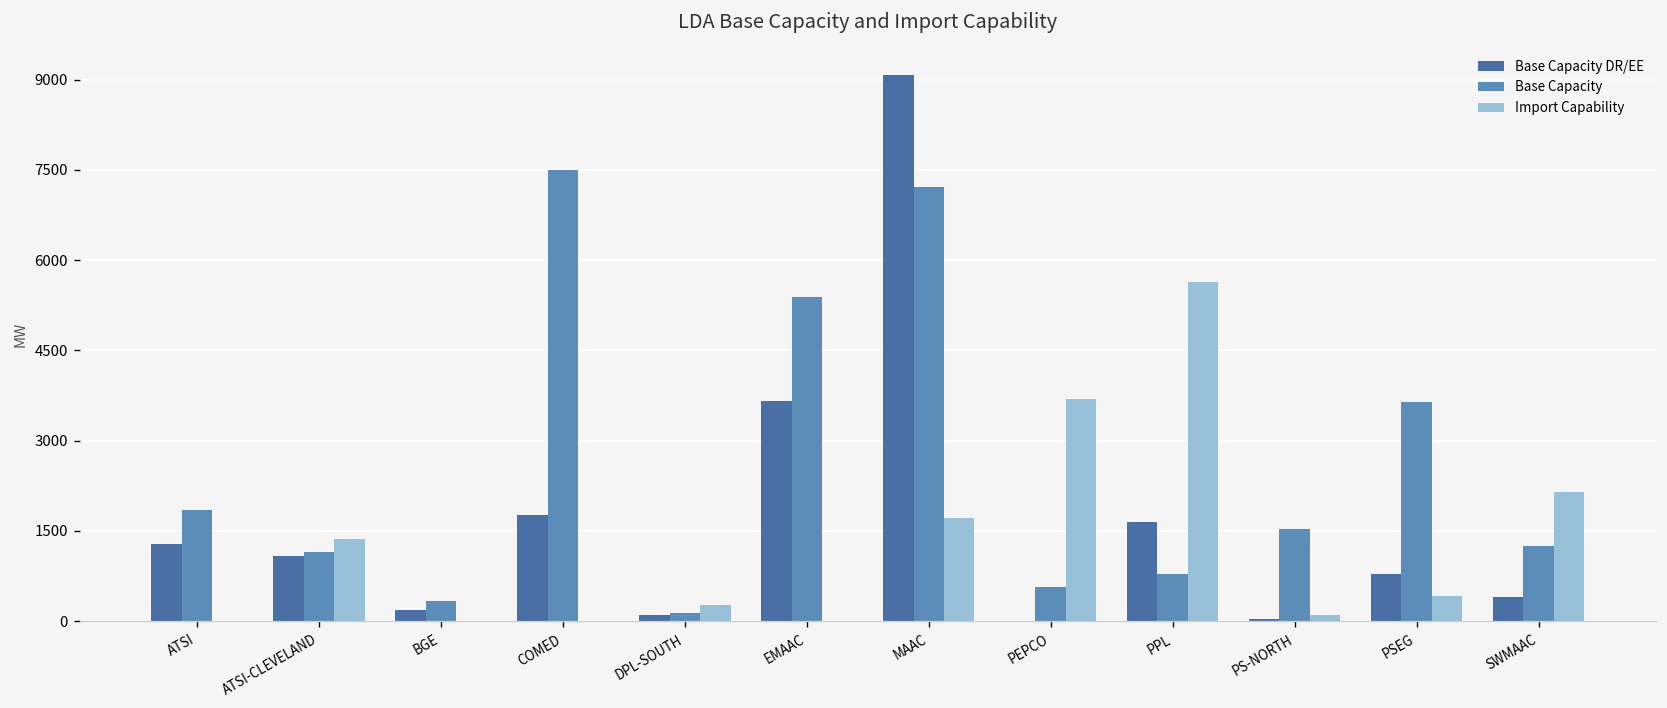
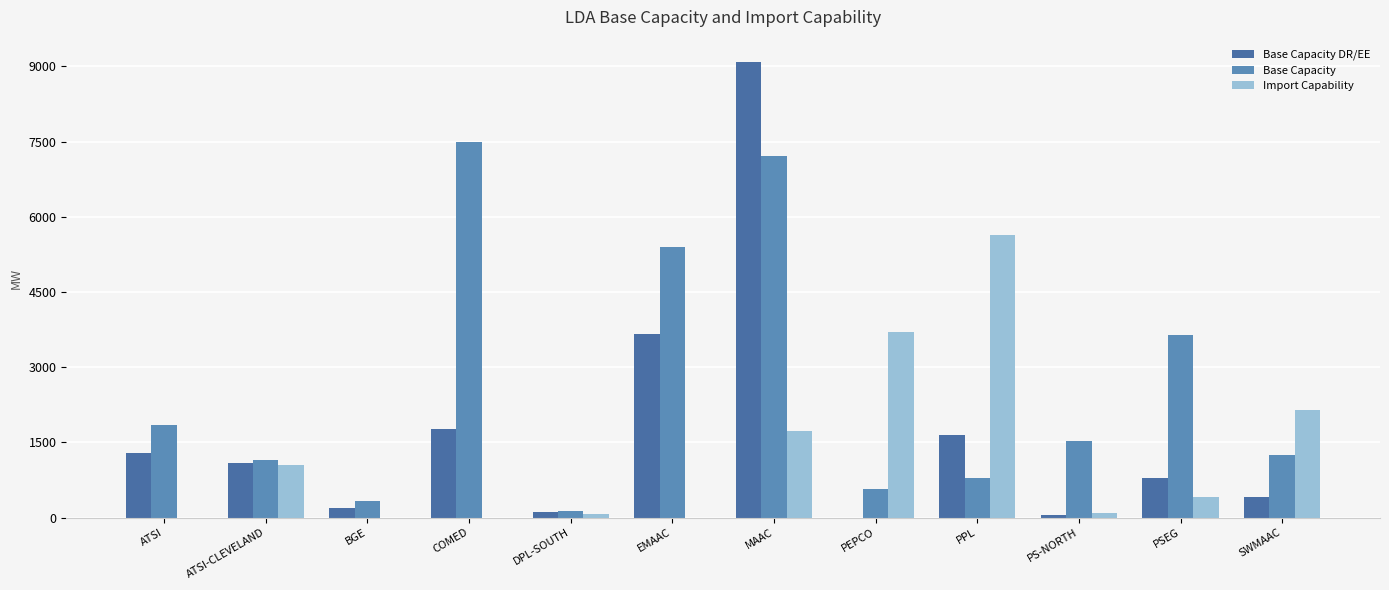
Import Capability, ATSI-CLEVELAND: 1400 -> 1000
Import Capability, DPL-SOUTH: 300 -> 100
